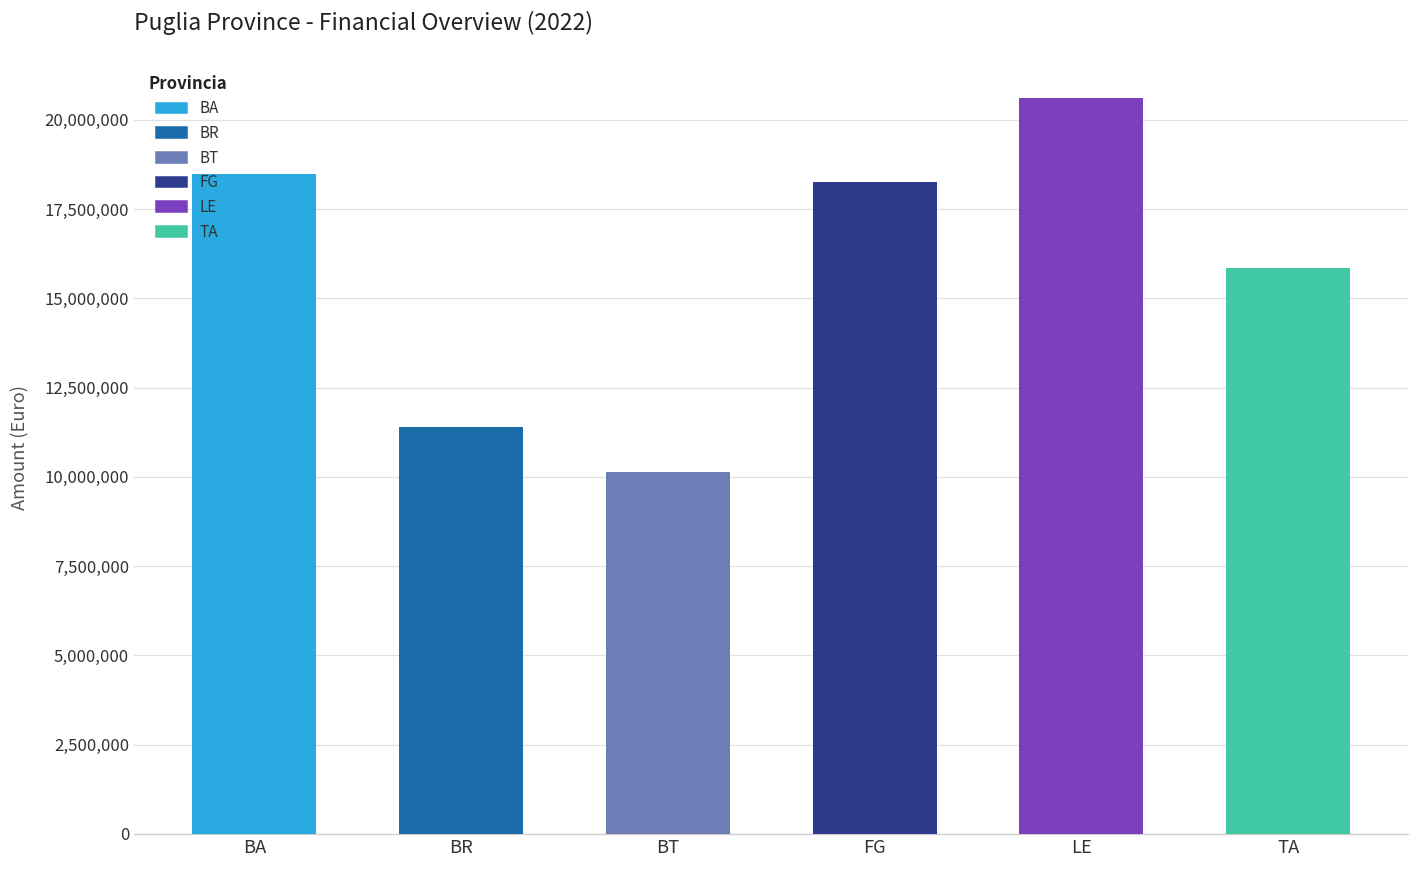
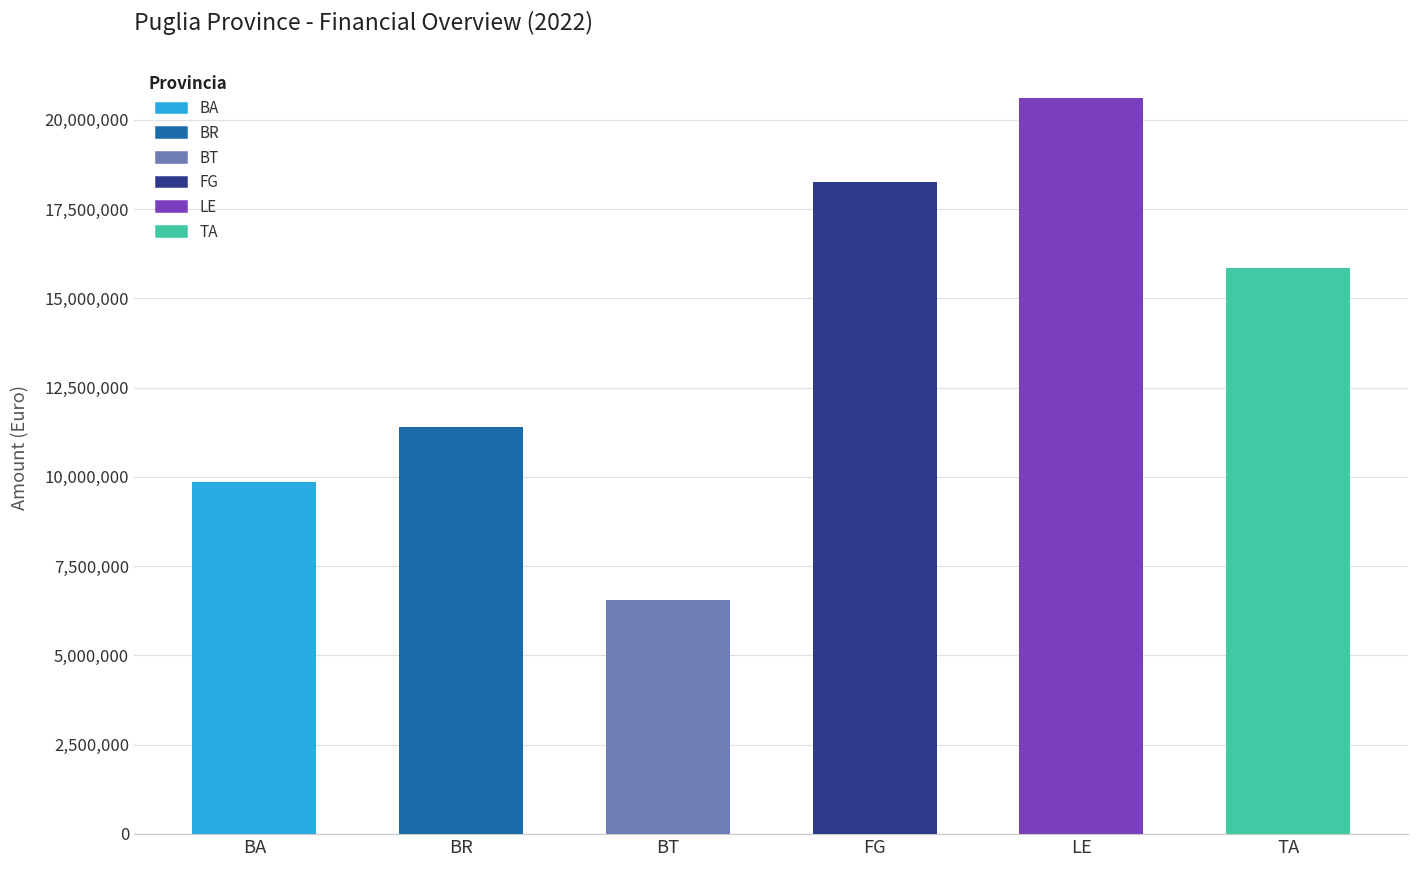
BA: 18,500,000 -> 9,900,000
BT: 10,100,000 -> 6,500,000
